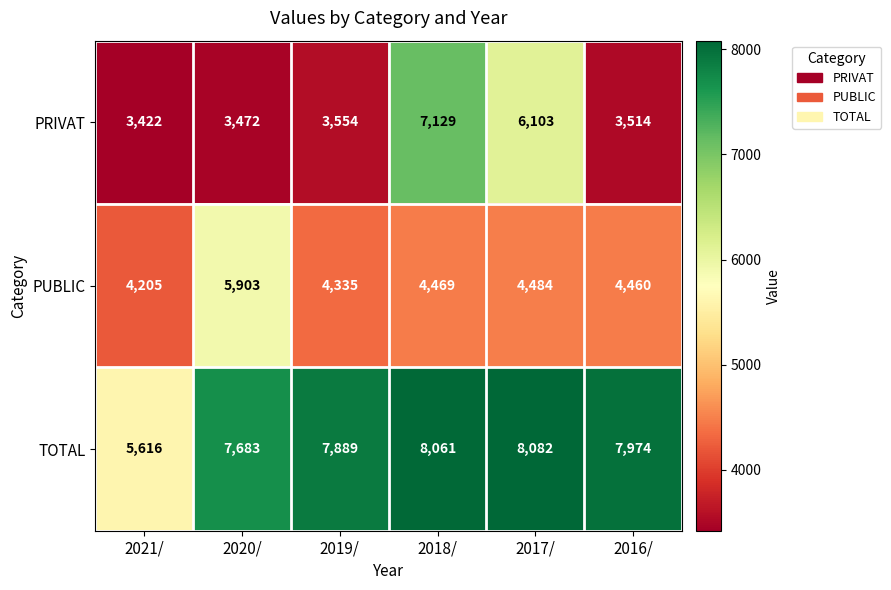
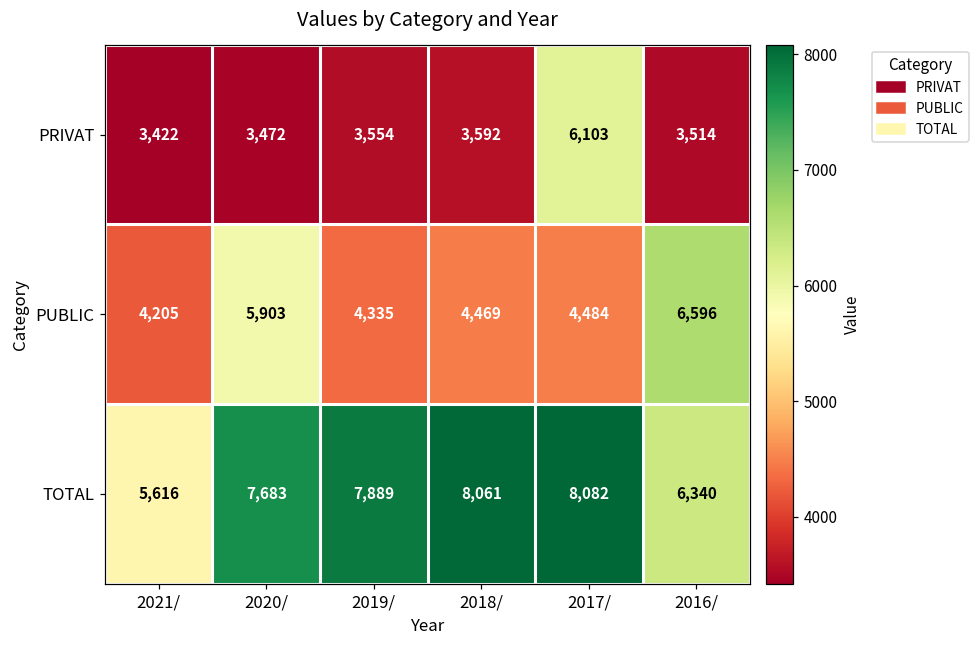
PRIVAT, 2018/: 7,129 -> 3,592
PUBLIC, 2016/: 4,460 -> 6,596
TOTAL, 2016/: 7,974 -> 6,340
